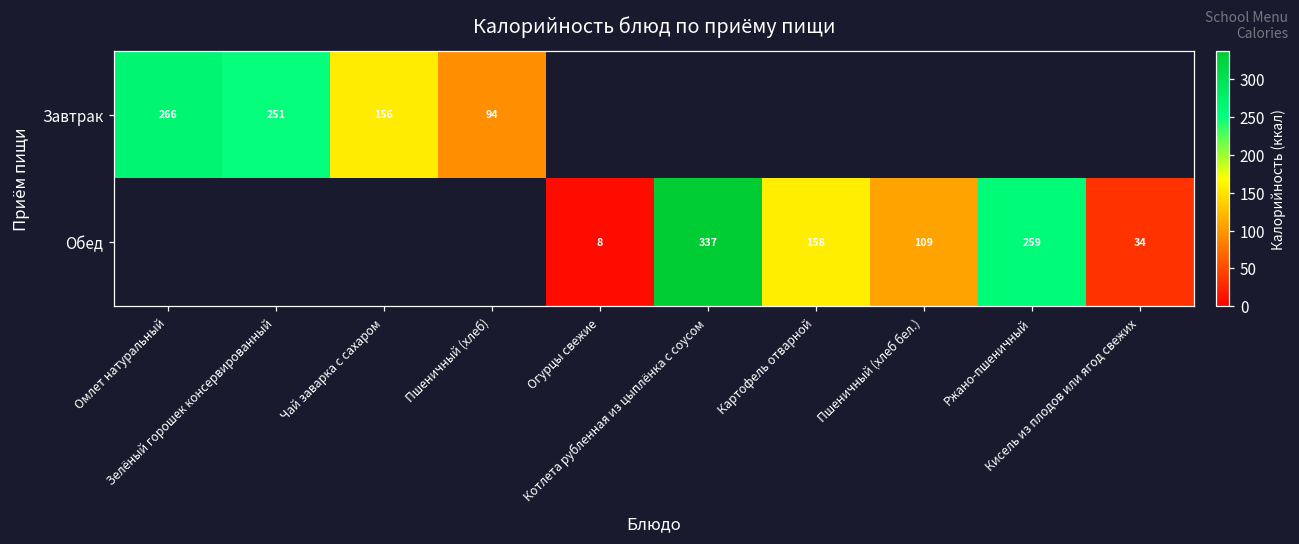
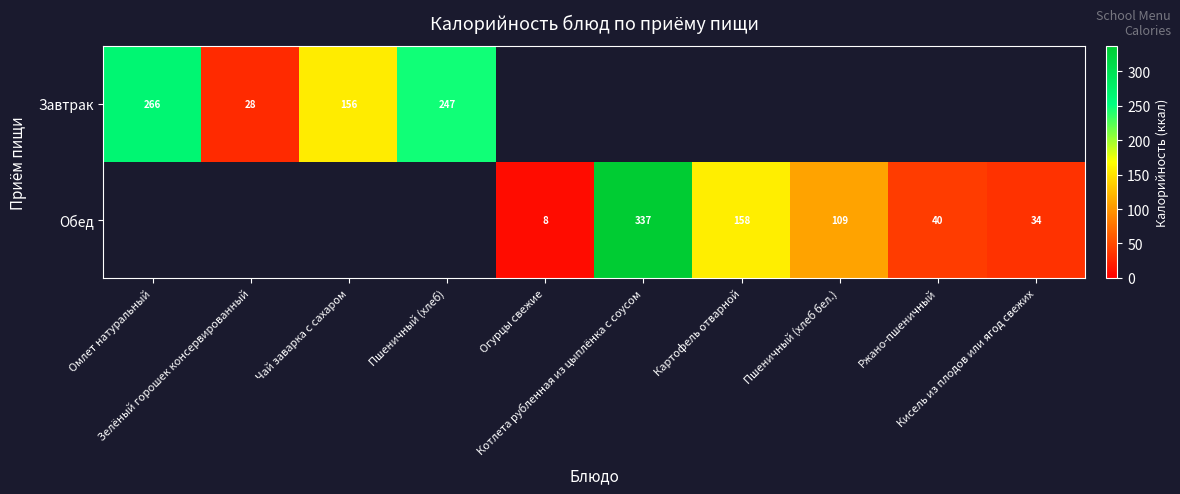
Завтрак, Зелёный горошек консервированный: 251 -> 28
Завтрак, Пшеничный (хлеб): 94 -> 247
Обед, Ржано-пшеничный: 259 -> 40
